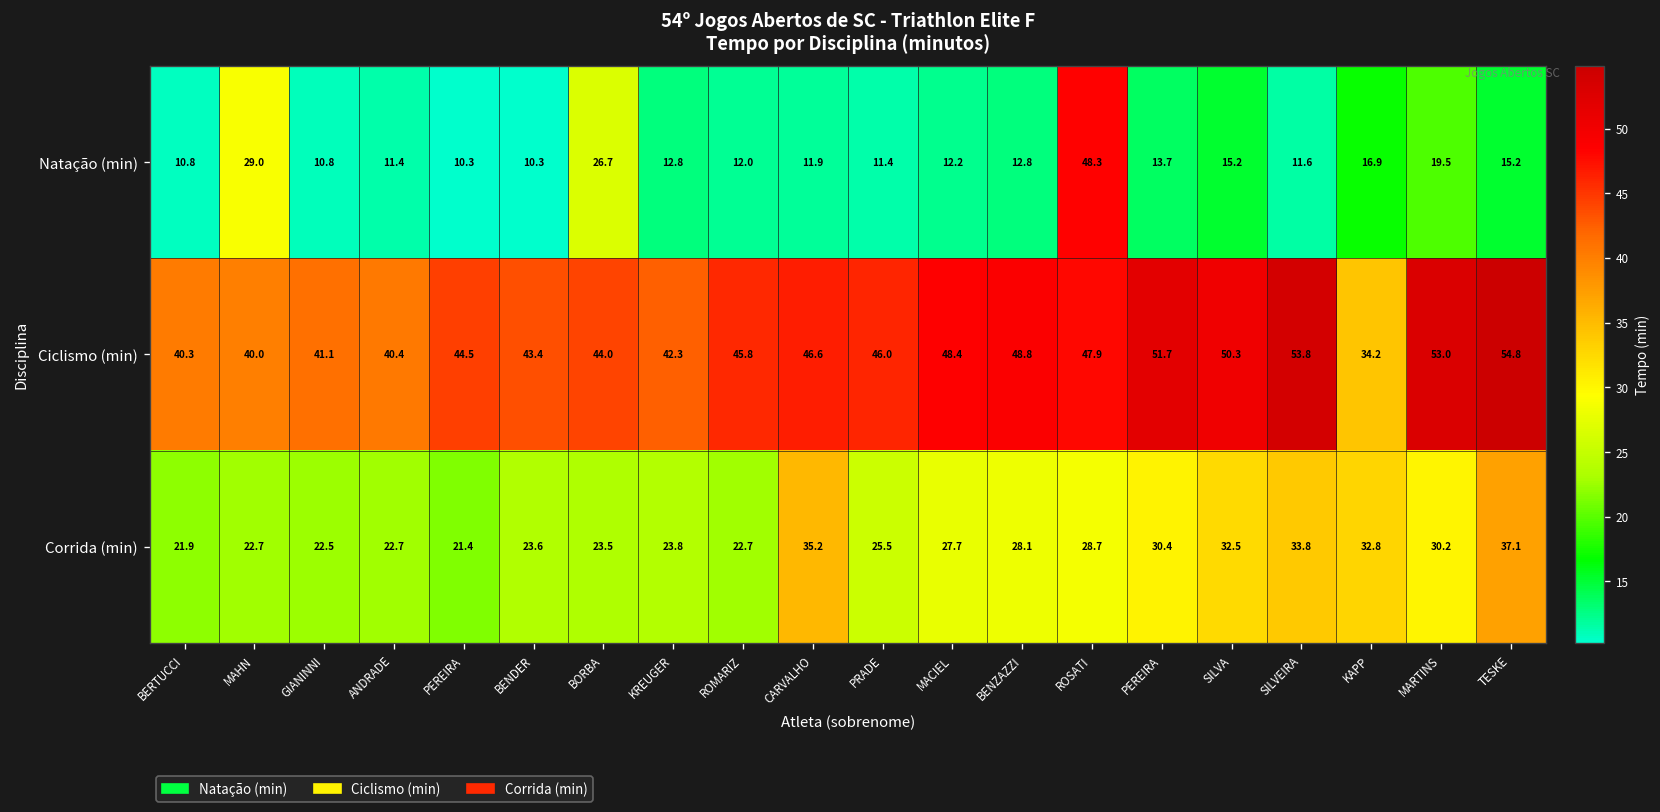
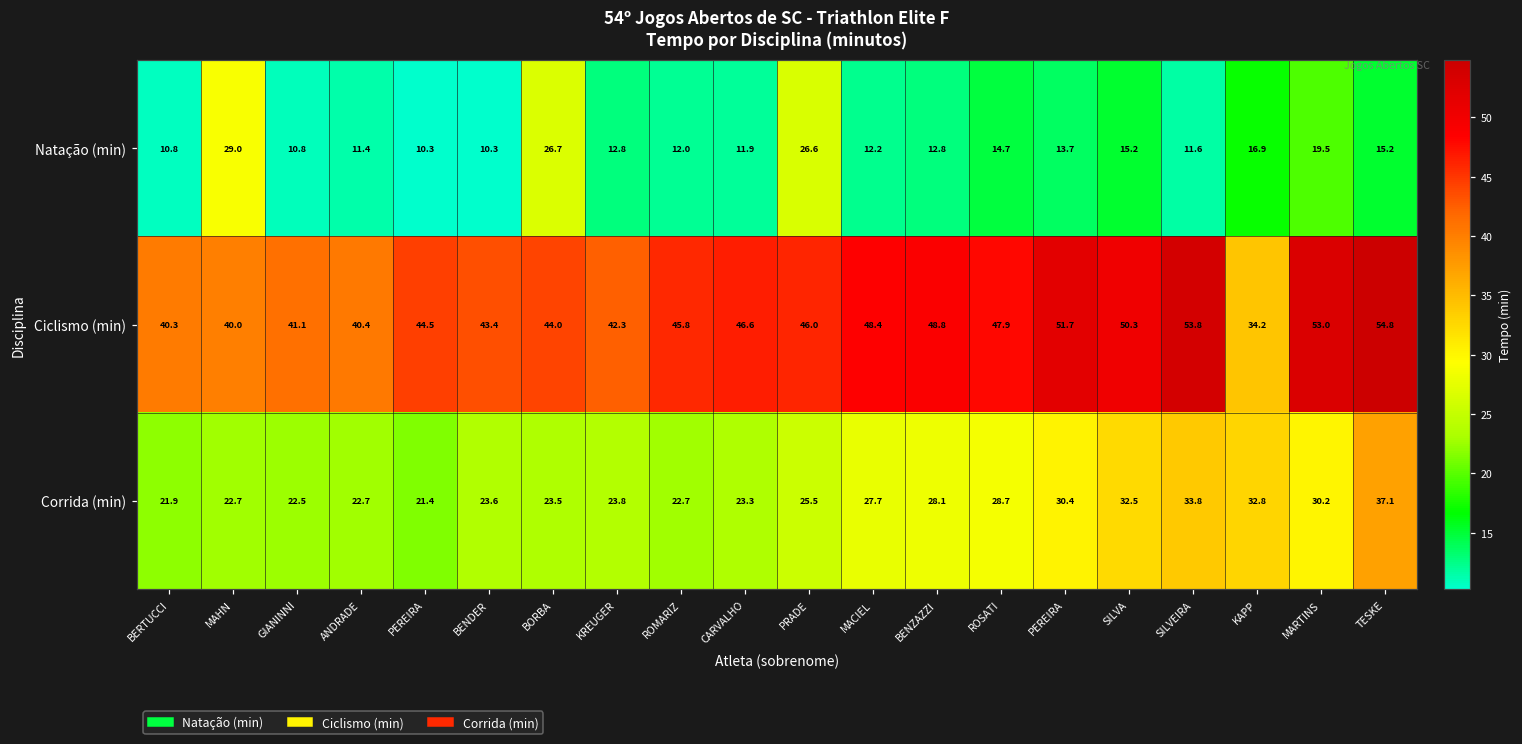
Natação (min), PRADE: 11.4 -> 26.6
Natação (min), ROSATI: 48.3 -> 14.7
Corrida (min), CARVALHO: 35.2 -> 23.3
